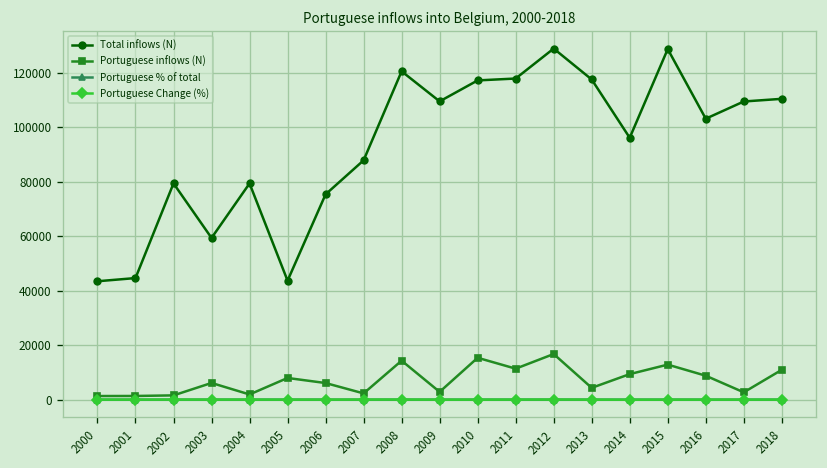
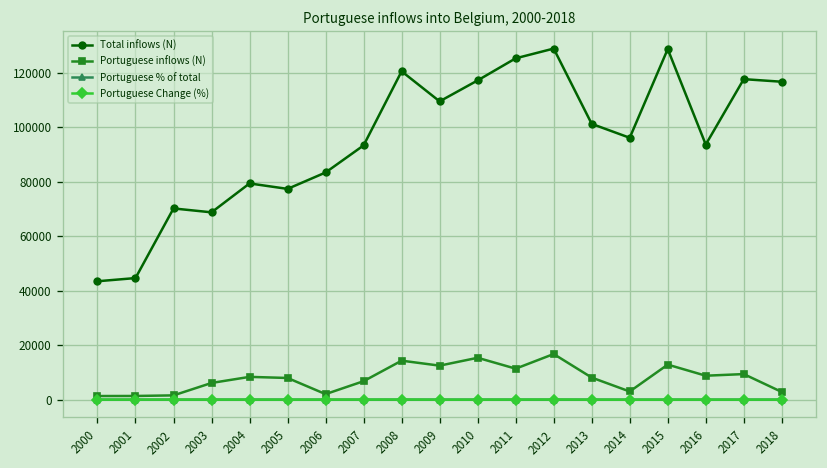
Total inflows (N), 2002: 79000 -> 70000
Total inflows (N), 2003: 59000 -> 69000
Portuguese inflows (N), 2004: 2000 -> 8000
Total inflows (N), 2005: 44000 -> 77000
Total inflows (N), 2006: 75000 -> 83000
Portuguese inflows (N), 2006: 6000 -> 2000
Total inflows (N), 2007: 88000 -> 93000
Portuguese inflows (N), 2007: 2000 -> 7000
Portuguese inflows (N), 2009: 3000 -> 12000
Total inflows (N), 2011: 118000 -> 125000
Total inflows (N), 2013: 118000 -> 101000
Portuguese inflows (N), 2013: 4000 -> 8000
Portuguese inflows (N), 2014: 9000 -> 3000
Total inflows (N), 2016: 103000 -> 94000
Total inflows (N), 2017: 110000 -> 118000
Portuguese inflows (N), 2017: 3000 -> 9000
Total inflows (N), 2018: 110000 -> 117000
Portuguese inflows (N), 2018: 11000 -> 3000
